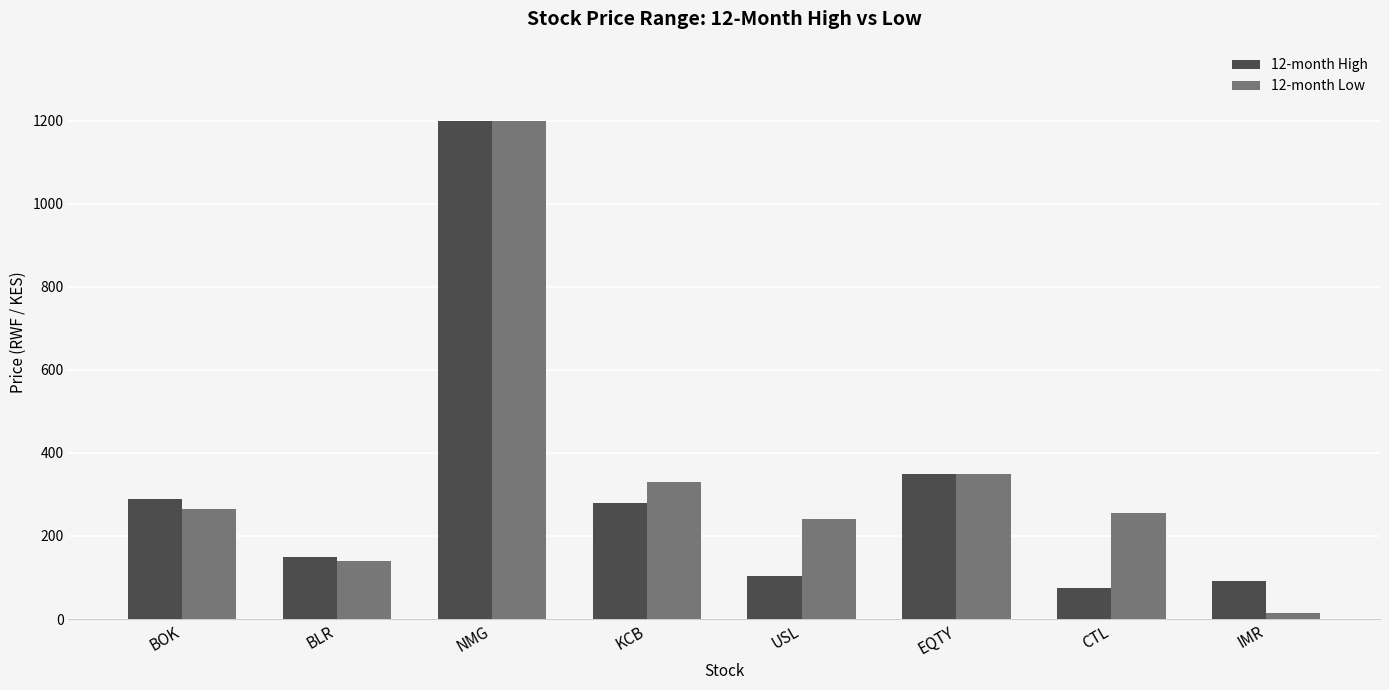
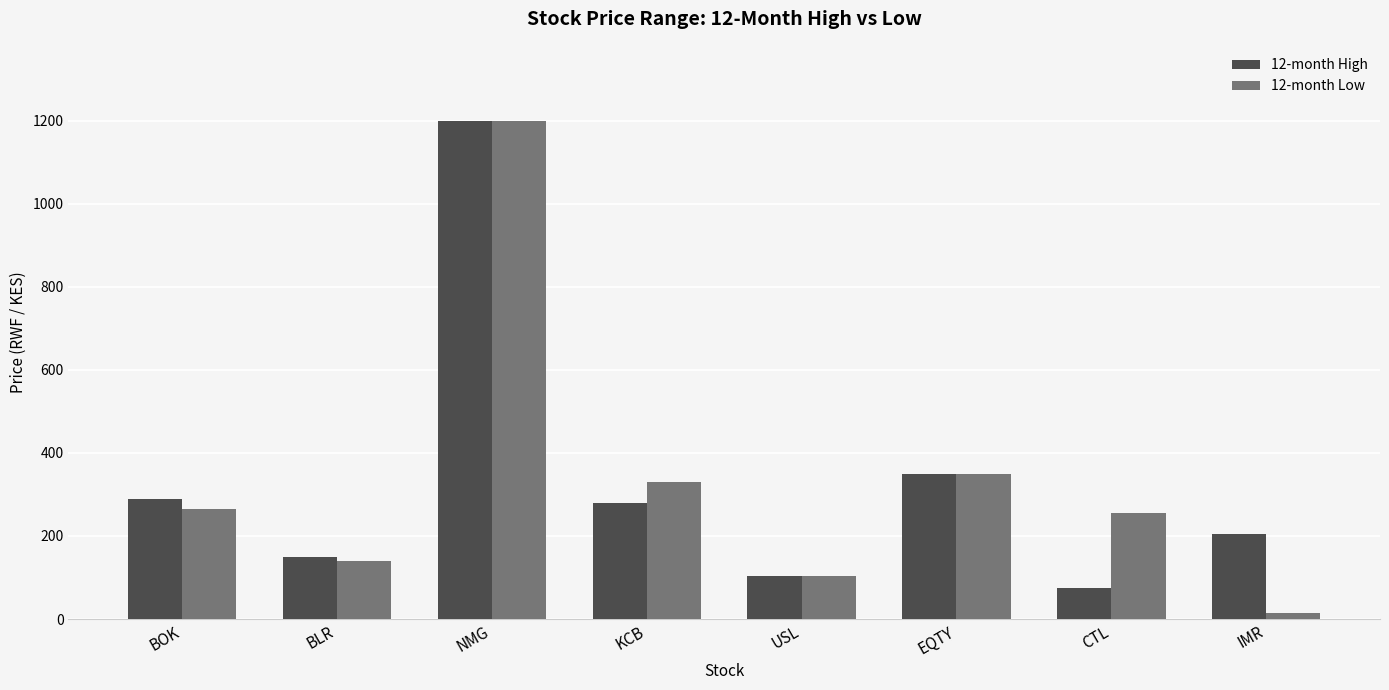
12-month Low, USL: 240 -> 100
12-month High, IMR: 90 -> 200
